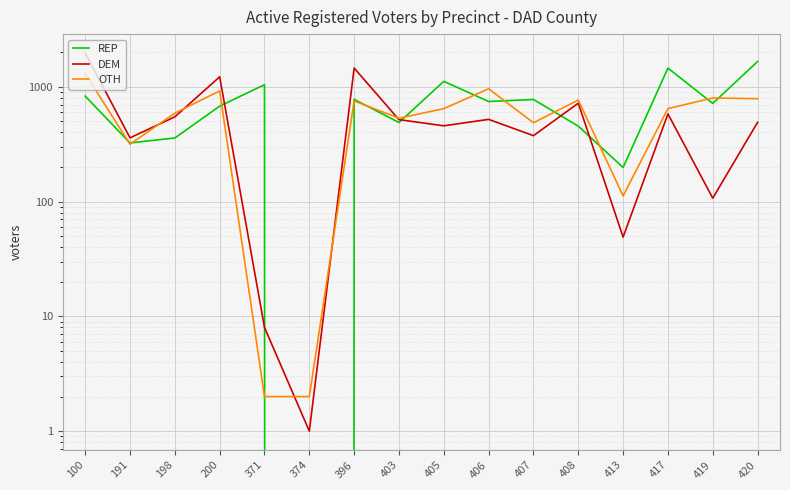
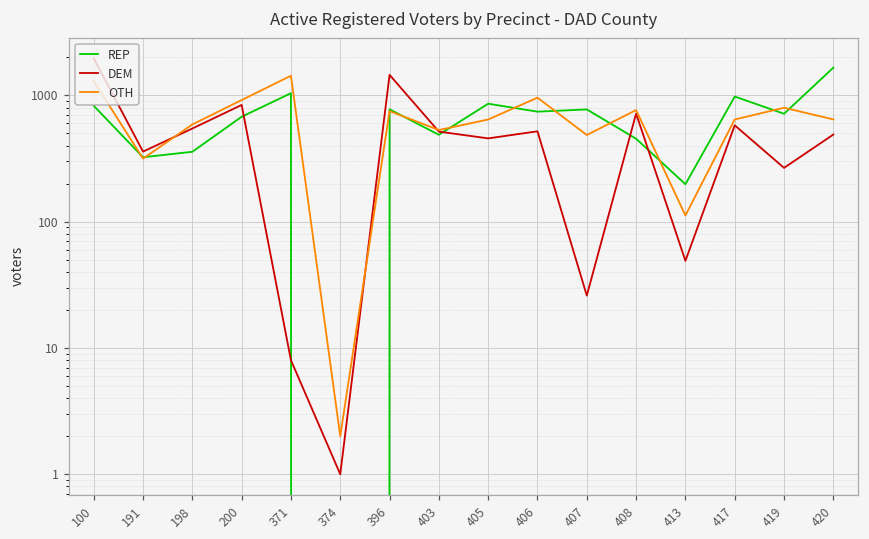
DEM, 200: 1200 -> 800
OTH, 371: 2 -> 1400
REP, 405: 1100 -> 900
DEM, 407: 380 -> 26
REP, 417: 1500 -> 1000
DEM, 419: 110 -> 270
OTH, 420: 800 -> 600
